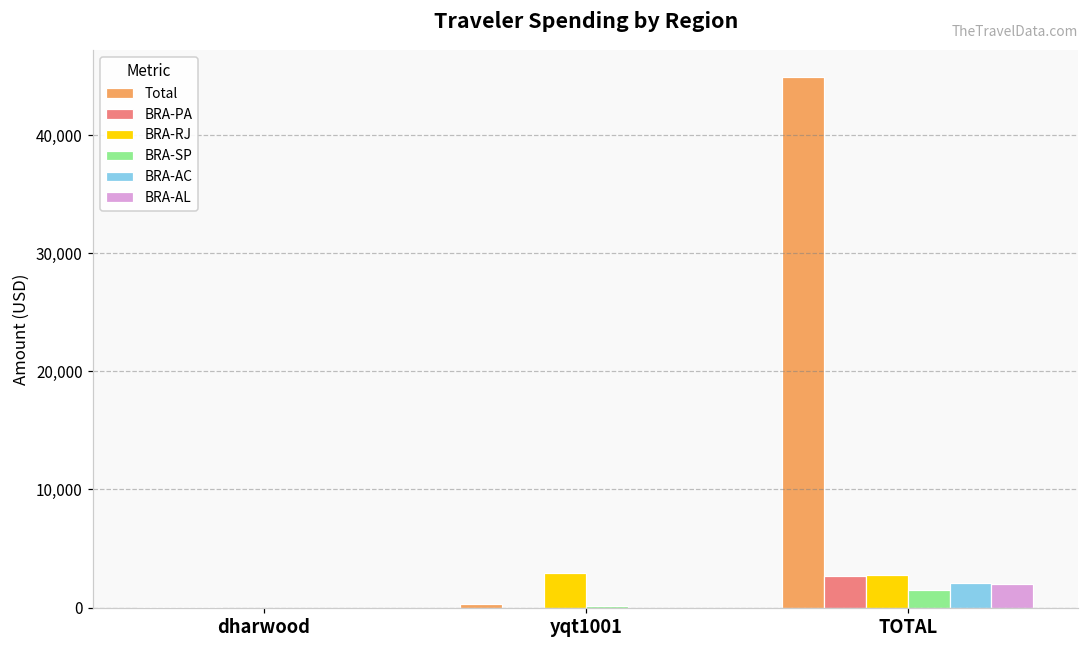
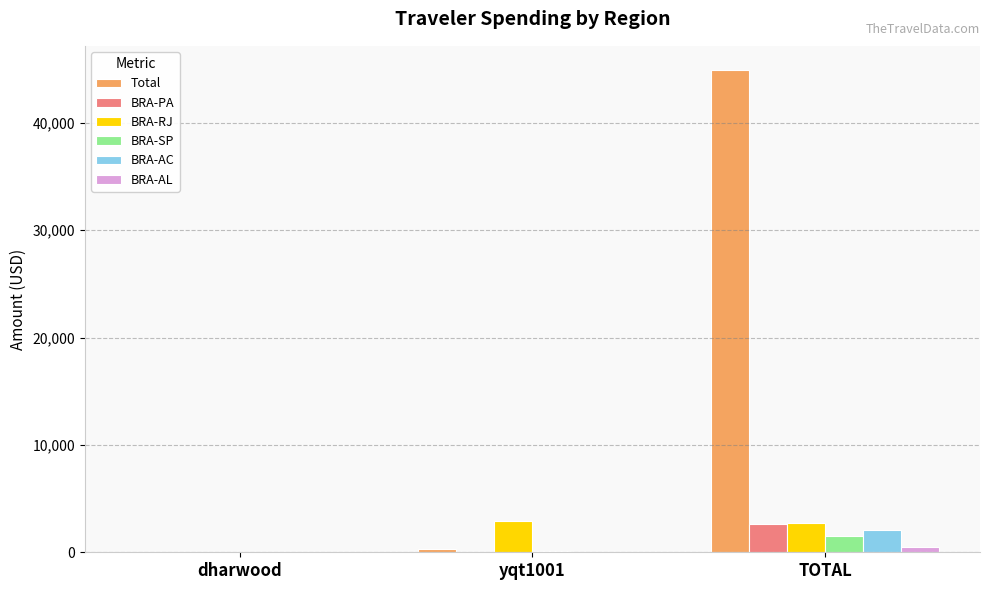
BRA-AL, TOTAL: 2,000 -> 500
